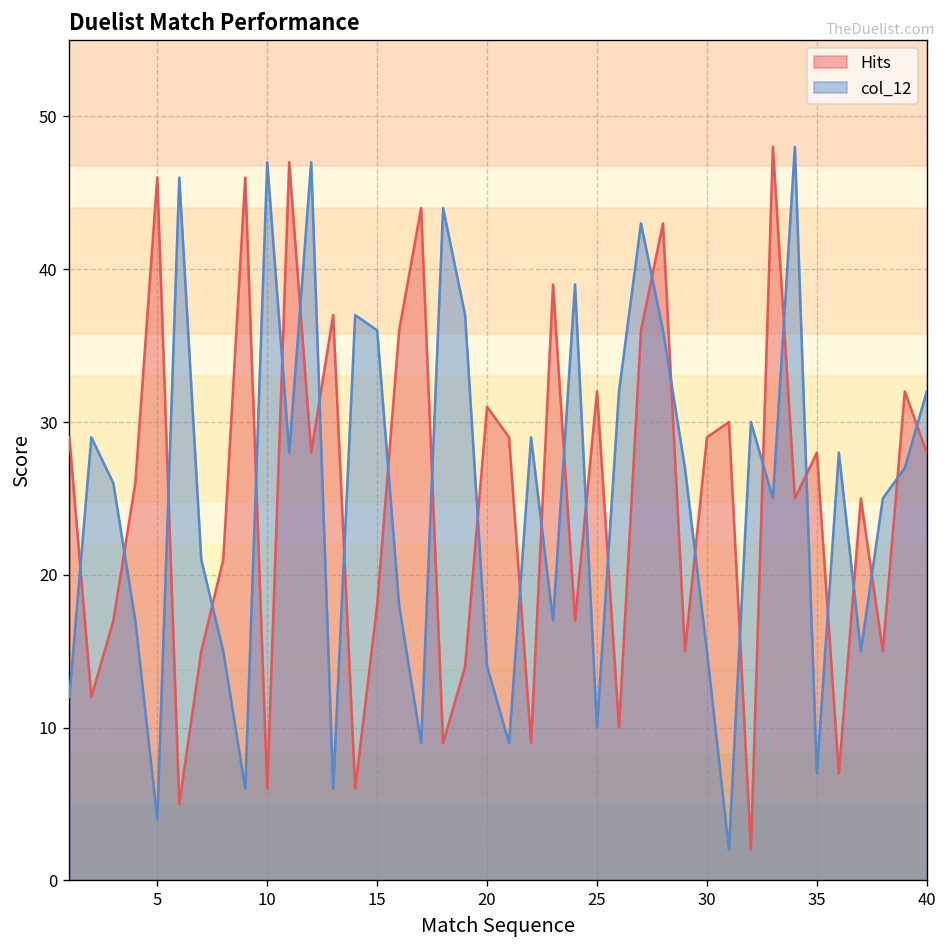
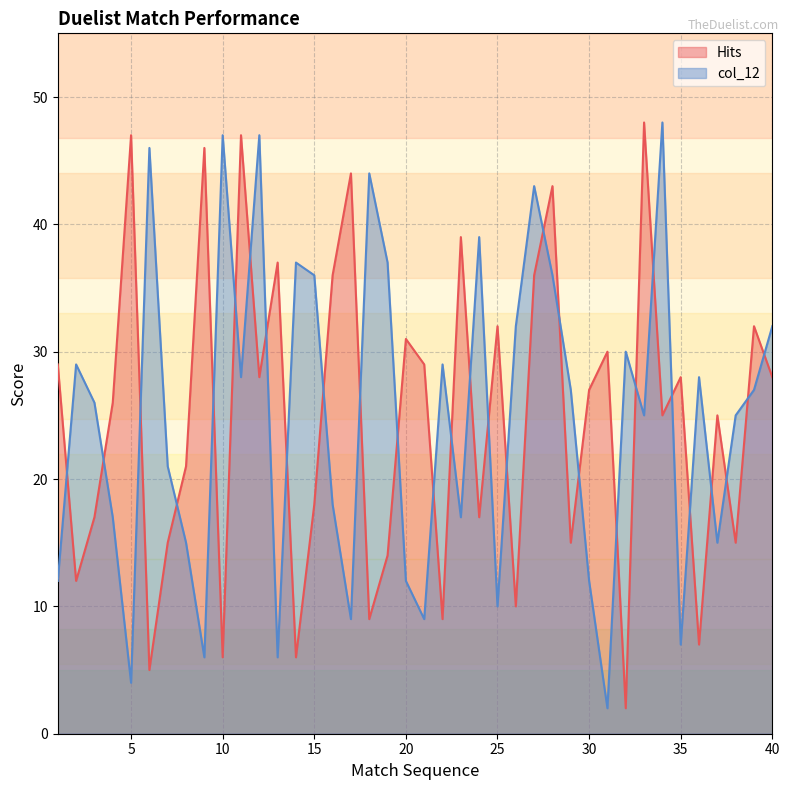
Hits, 5: 46 -> 47
col_12, 20: 14 -> 12
Hits, 30: 29 -> 27
col_12, 30: 15 -> 12
